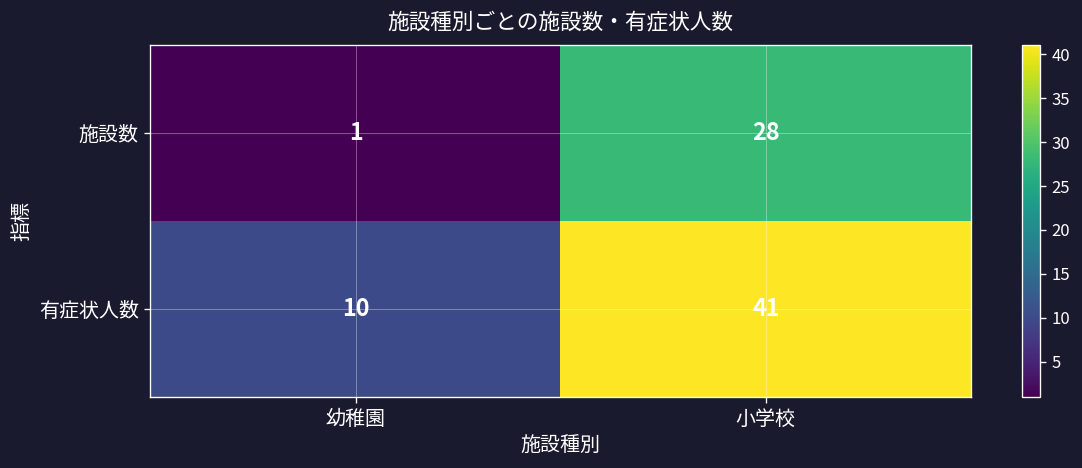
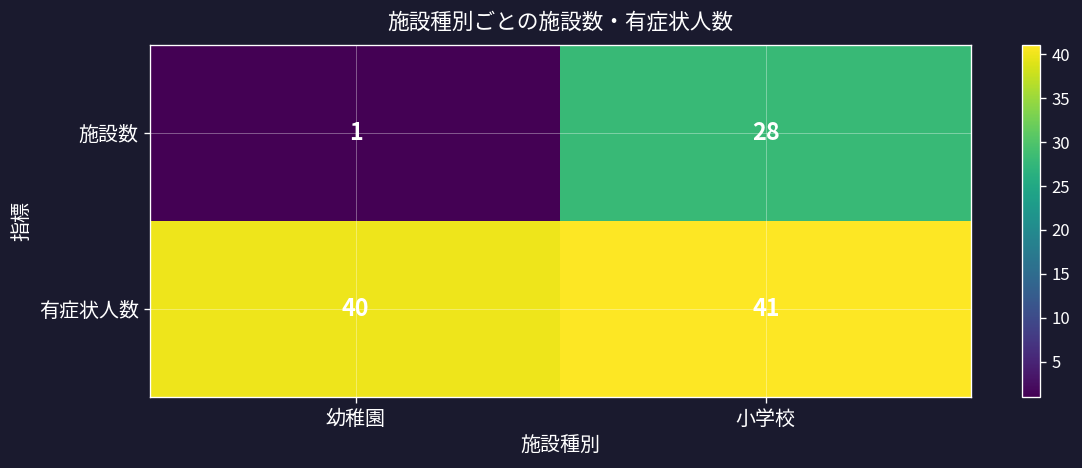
有症状人数, 幼稚園: 10 -> 40
